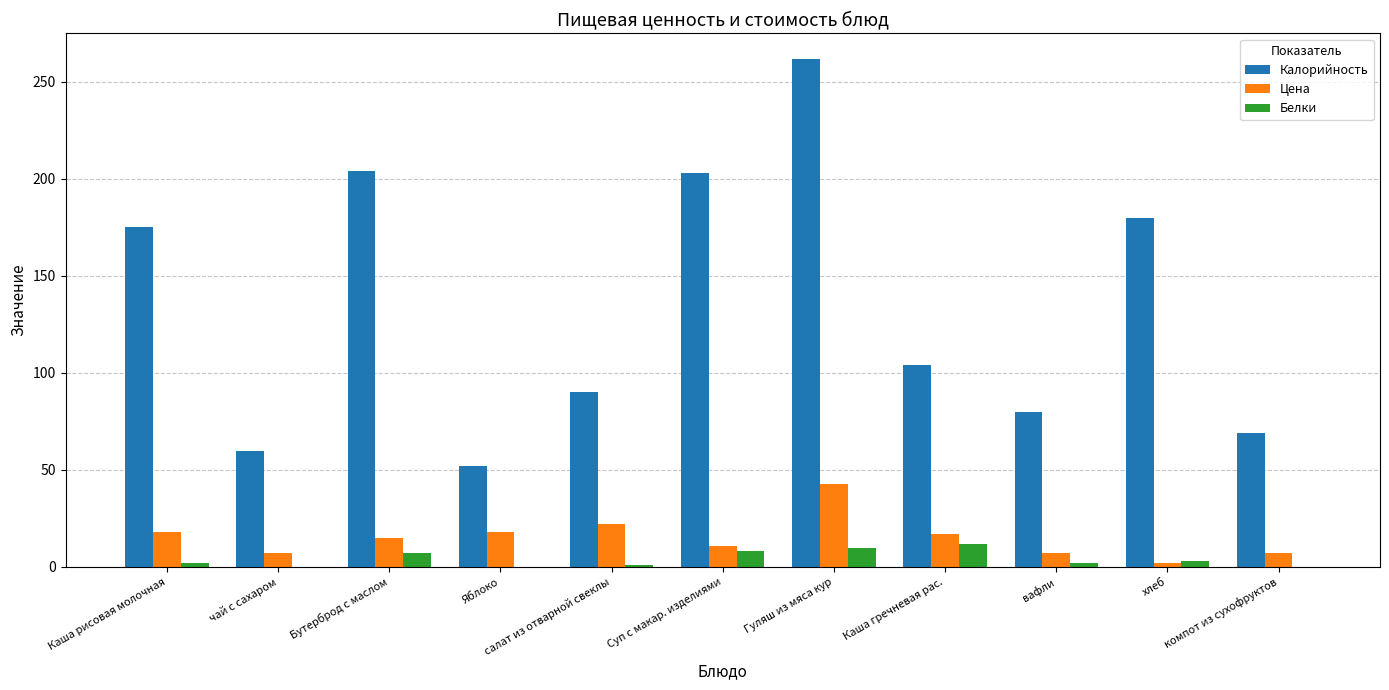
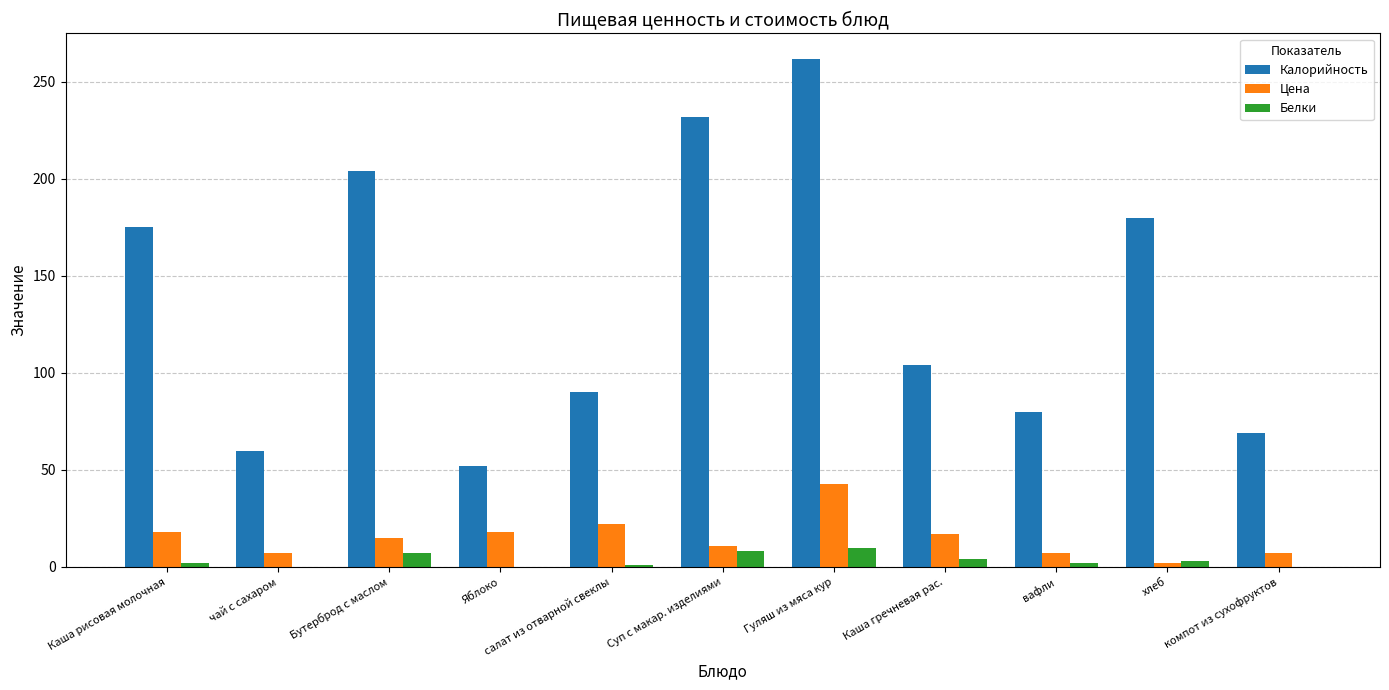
Калорийность, Суп с макар. изделиями: 203 -> 232
Белки, Каша гречневая рас.: 12 -> 4
